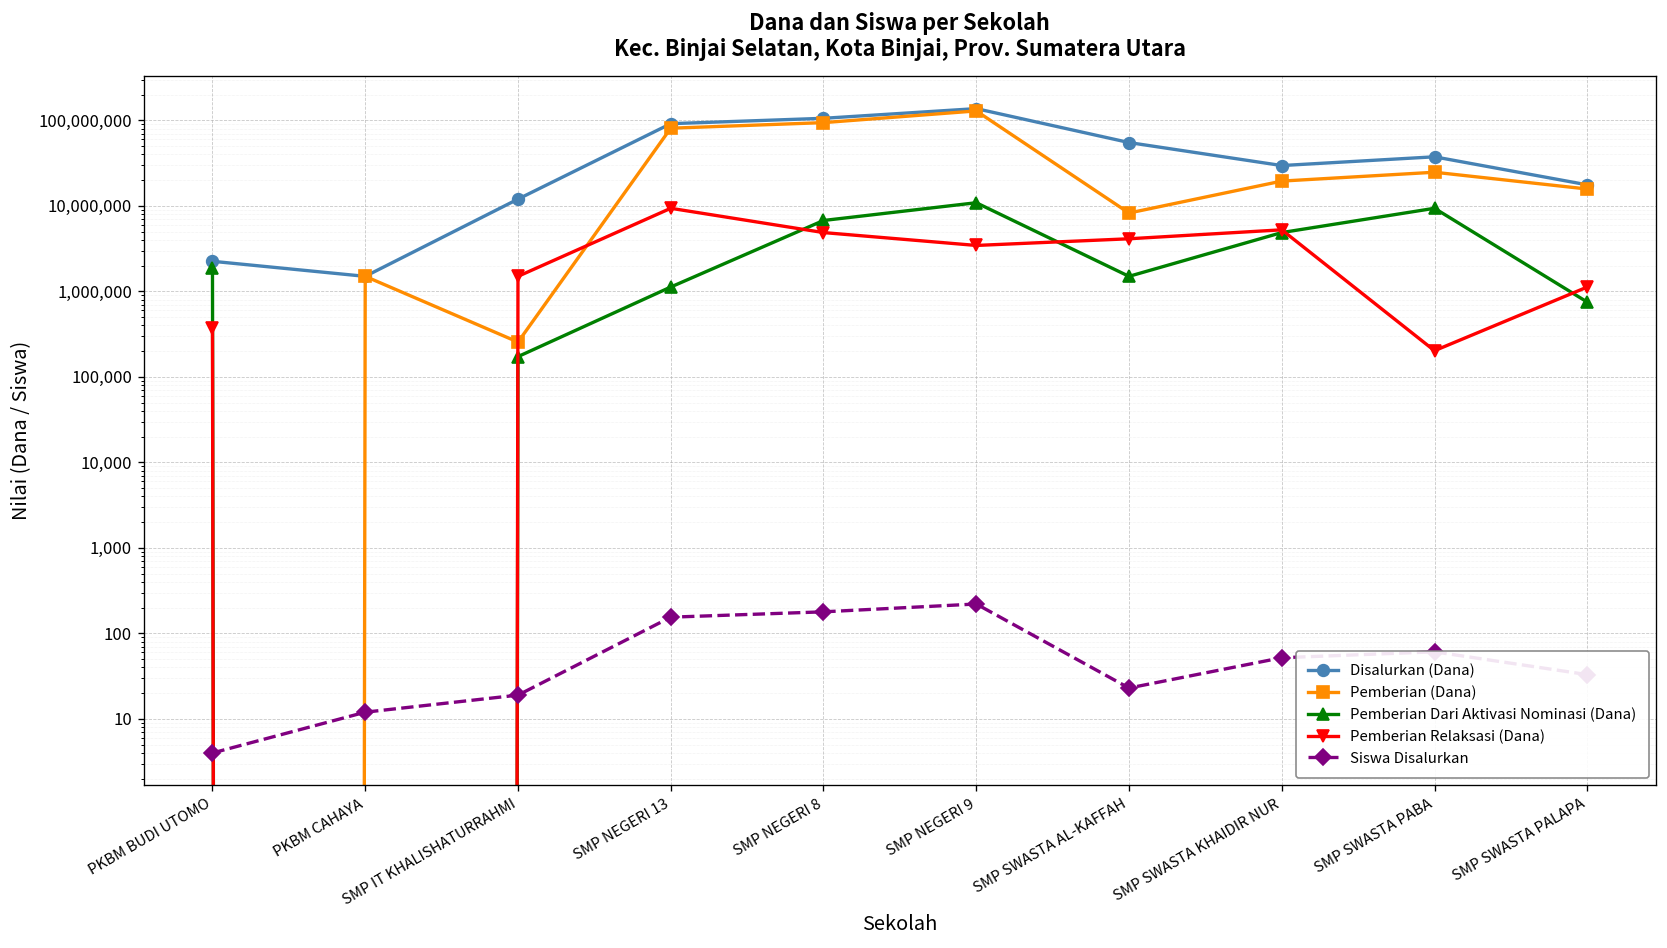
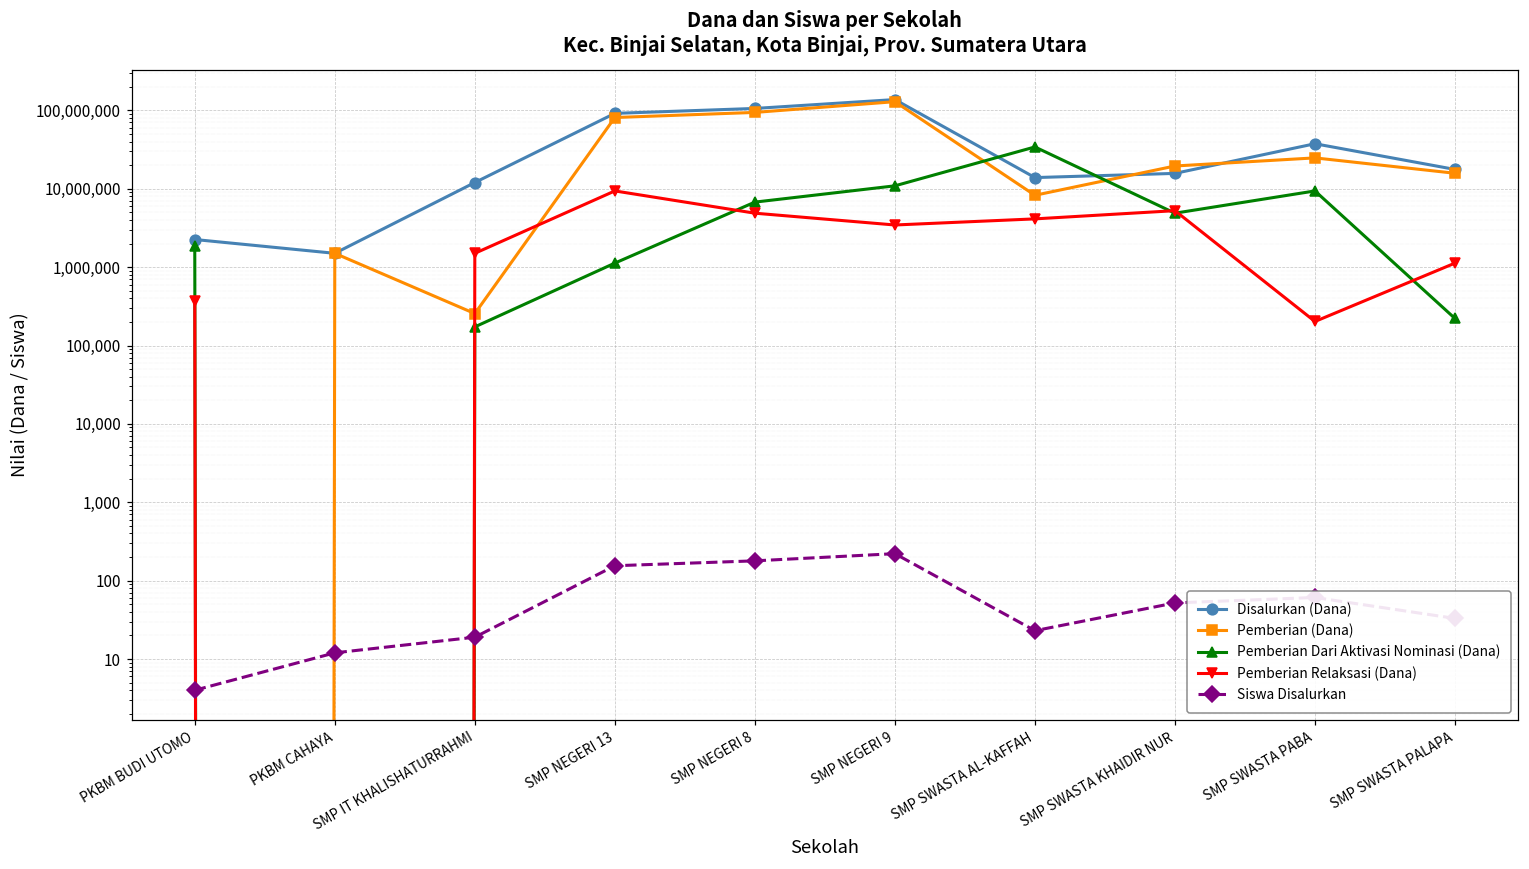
Disalurkan (Dana), SMP SWASTA AL-KAFFAH: 60,000,000 -> 14,000,000
Pemberian Dari Aktivasi Nominasi (Dana), SMP SWASTA AL-KAFFAH: 1,500,000 -> 30,000,000
Disalurkan (Dana), SMP SWASTA KHAIDIR NUR: 30,000,000 -> 16,000,000
Pemberian Dari Aktivasi Nominasi (Dana), SMP SWASTA PALAPA: 800,000 -> 220,000
